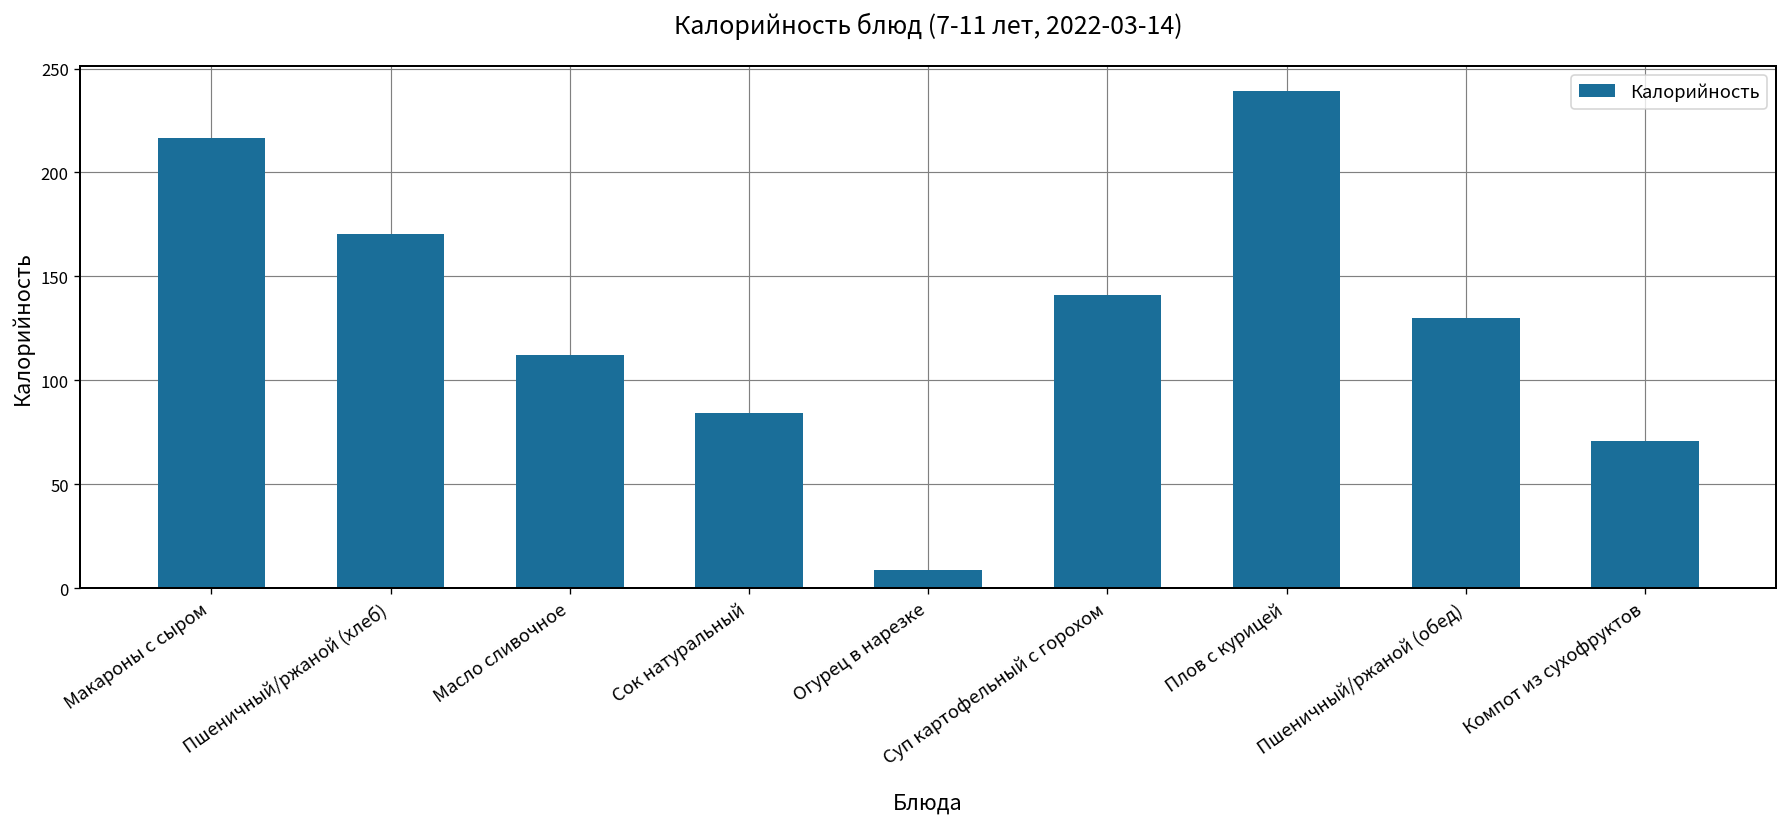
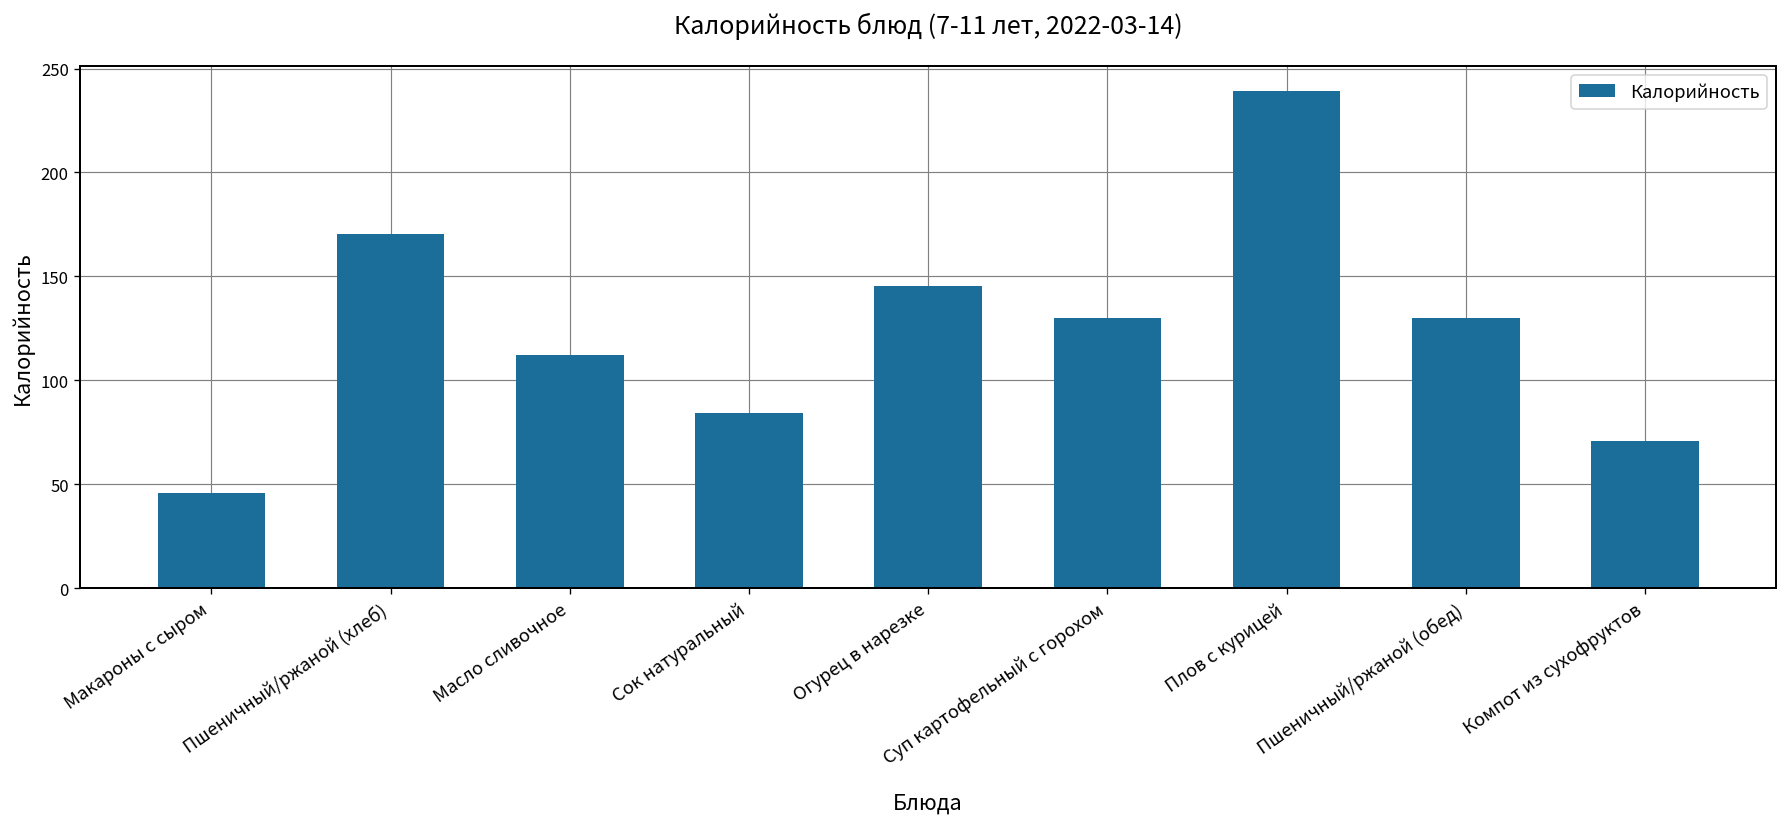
Макароны с сыром: 217 -> 46
Огурец в нарезке: 9 -> 145
Суп картофельный с горохом: 141 -> 130
